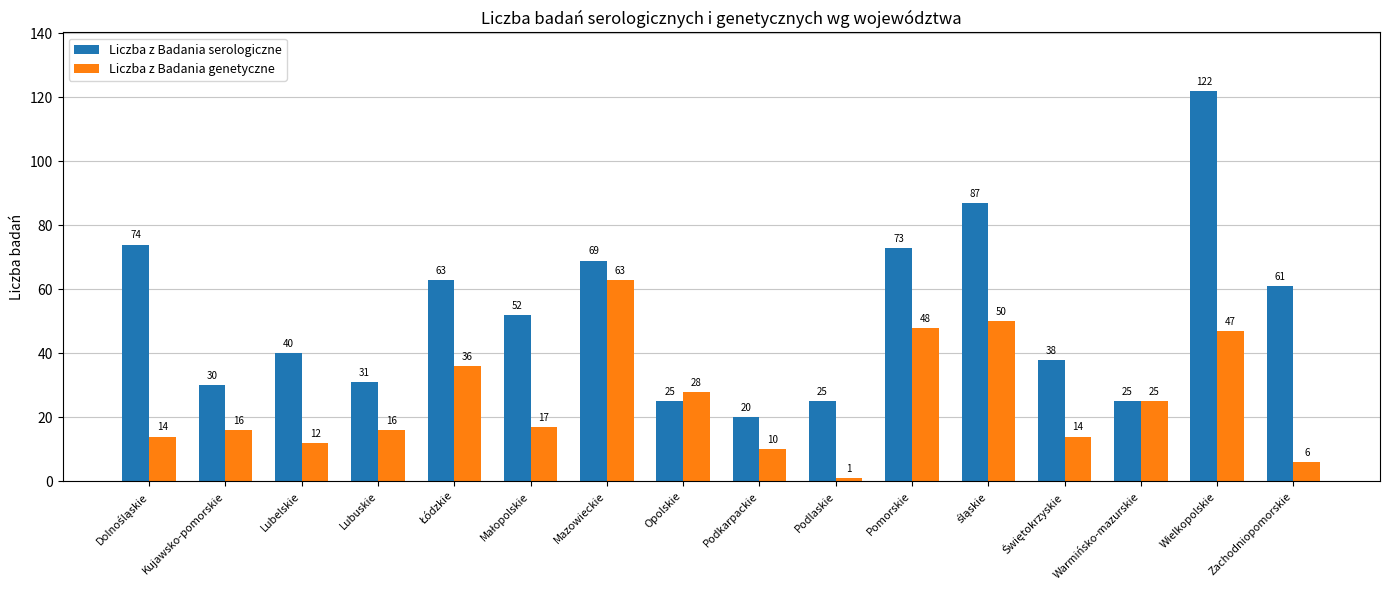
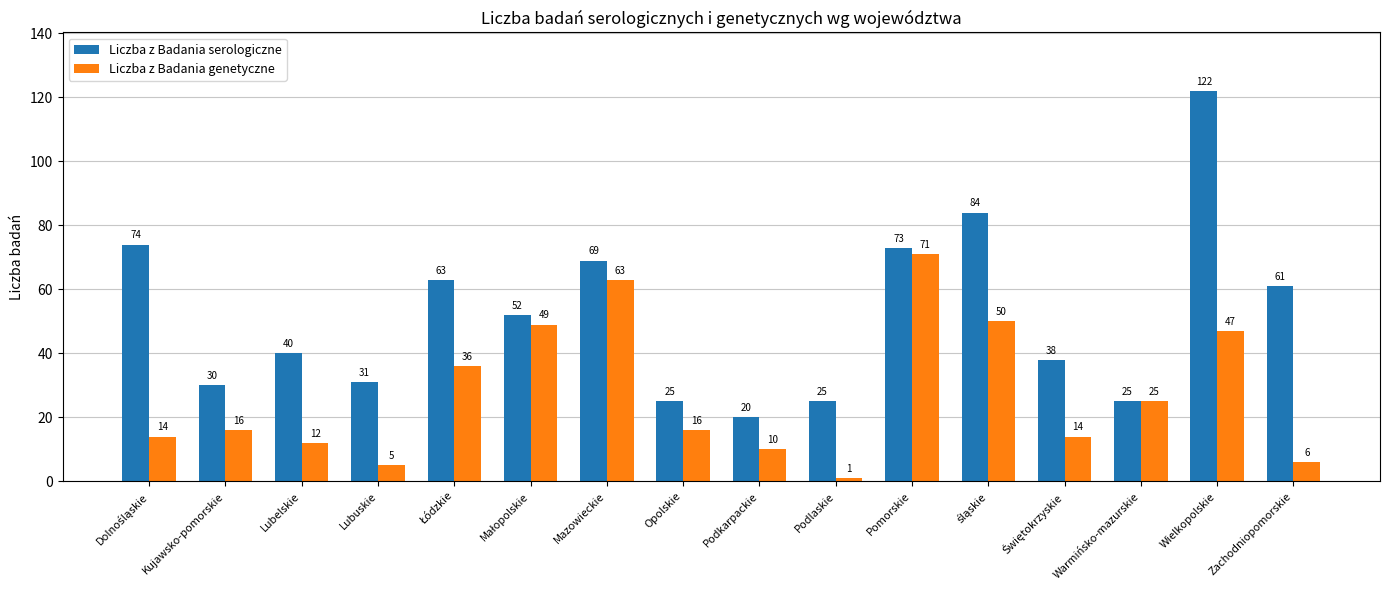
Liczba z Badania genetyczne, Lubuskie: 16 -> 5
Liczba z Badania genetyczne, Małopolskie: 17 -> 49
Liczba z Badania genetyczne, Opolskie: 28 -> 16
Liczba z Badania genetyczne, Pomorskie: 48 -> 71
Liczba z Badania serologiczne, śląskie: 87 -> 84
